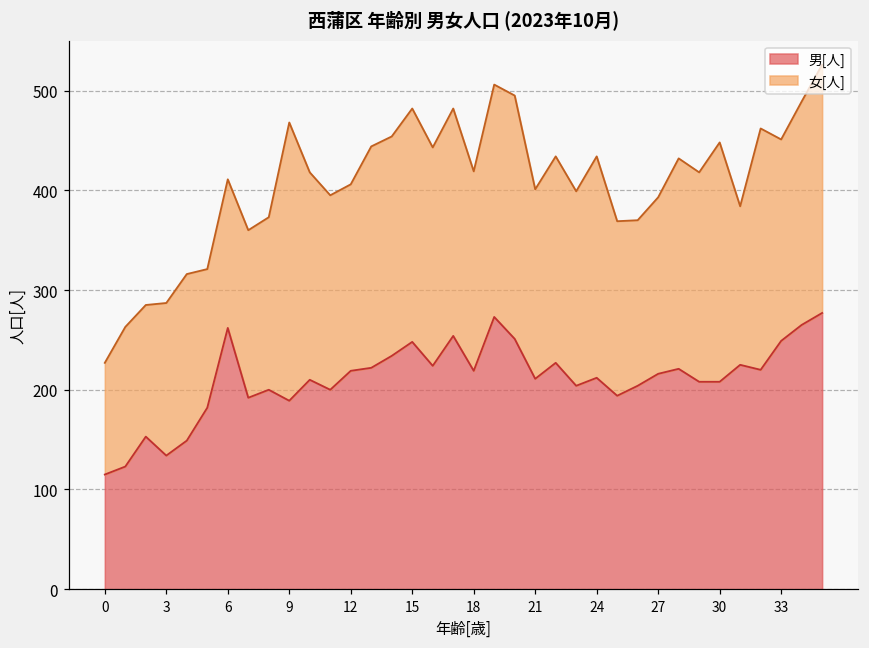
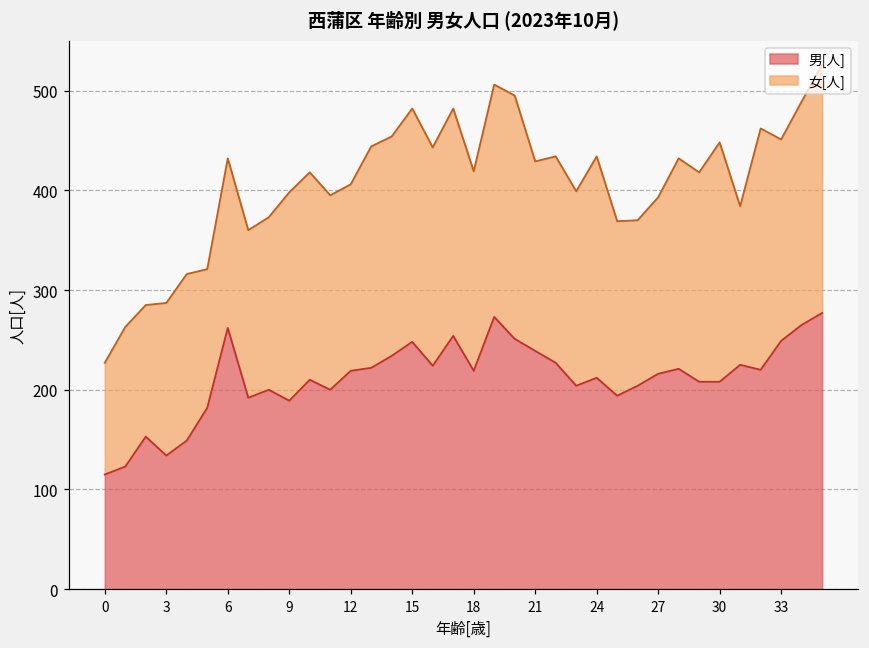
女[人], 6: 150 -> 170
女[人], 9: 280 -> 210
男[人], 21: 210 -> 240
